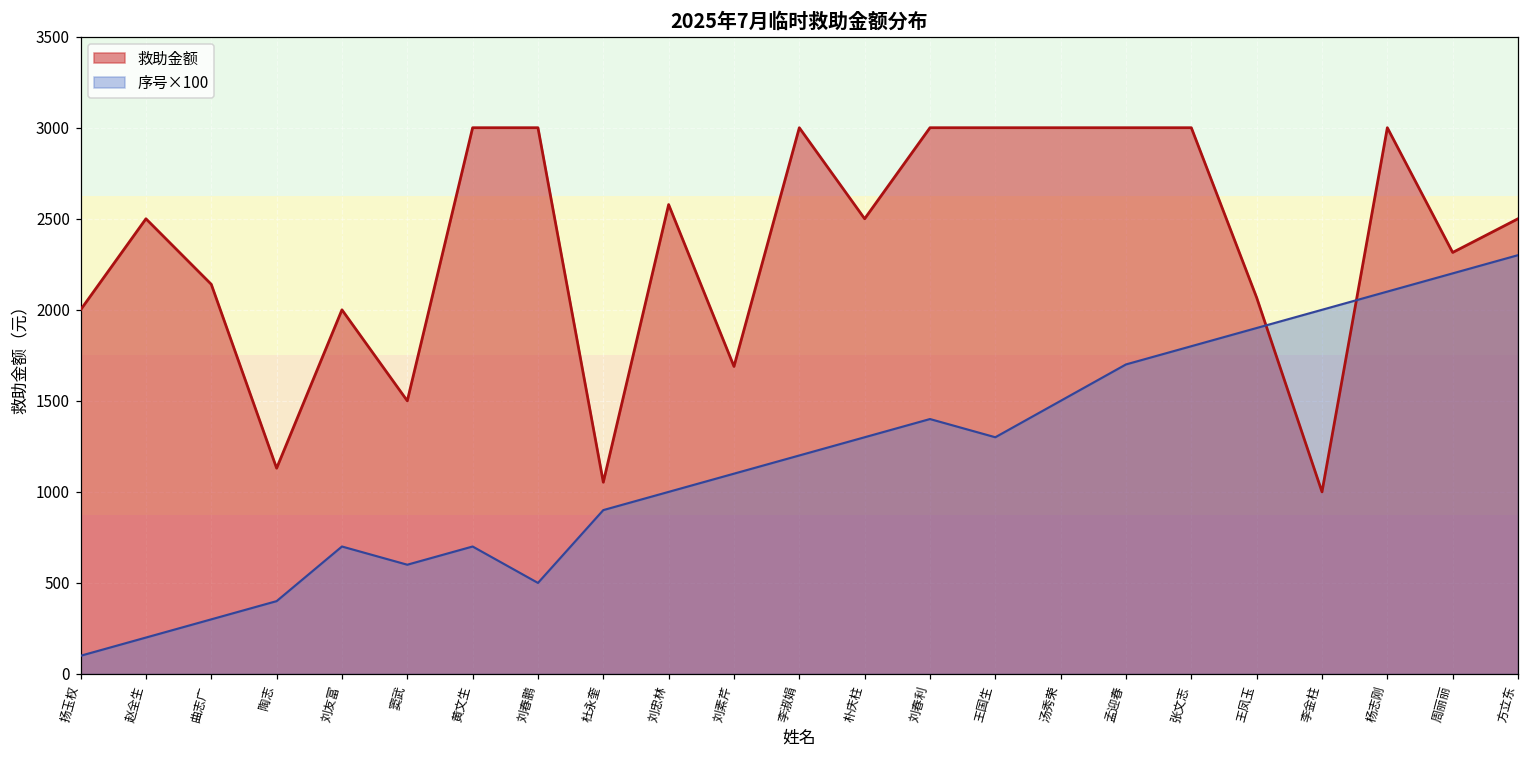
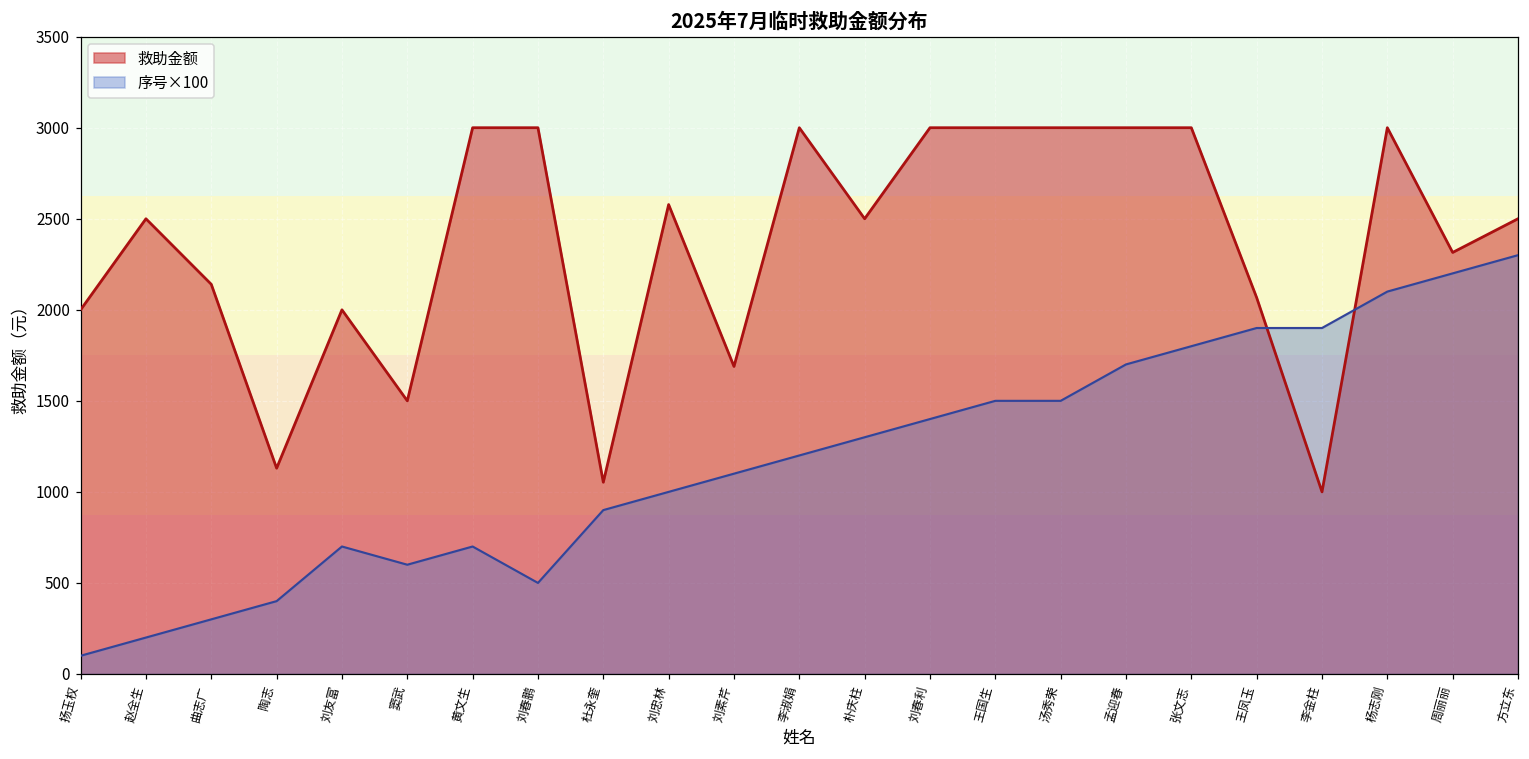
序号×100, 王国生: 1300 -> 1500
序号×100, 李金柱: 2000 -> 1900
